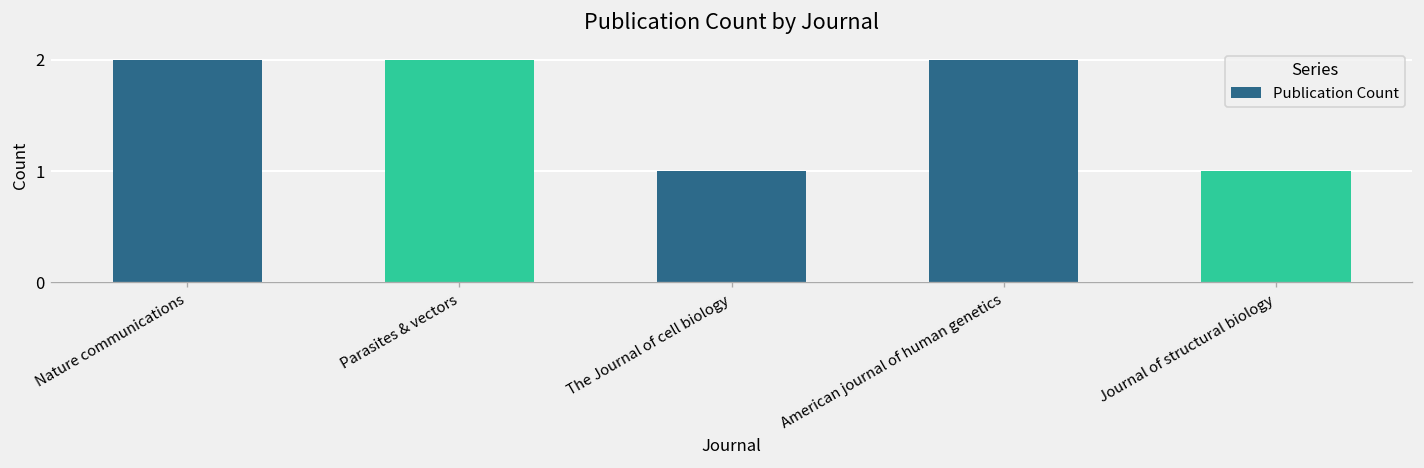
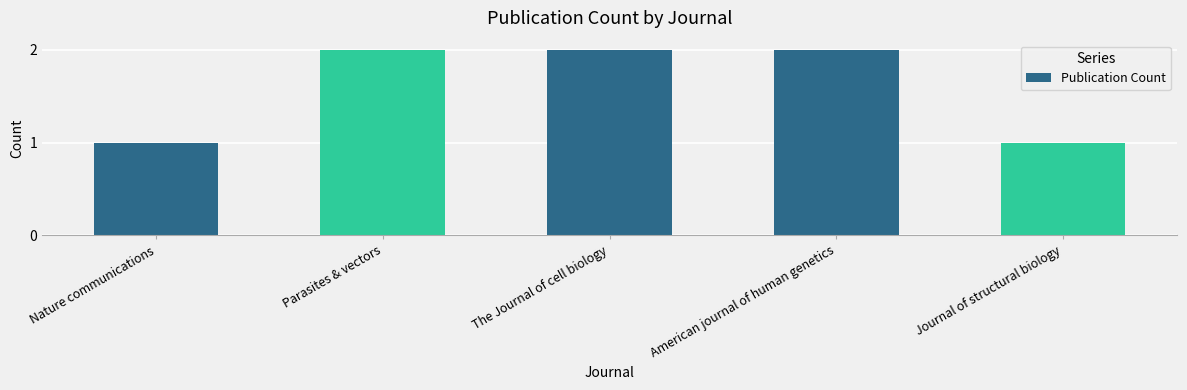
Nature communications: 2 -> 1
The Journal of cell biology: 1 -> 2
